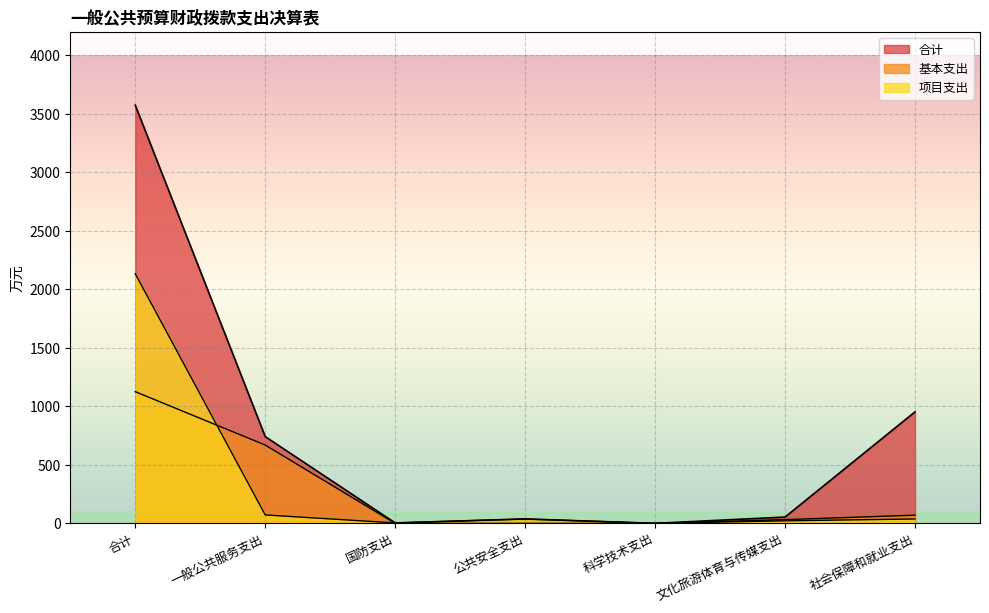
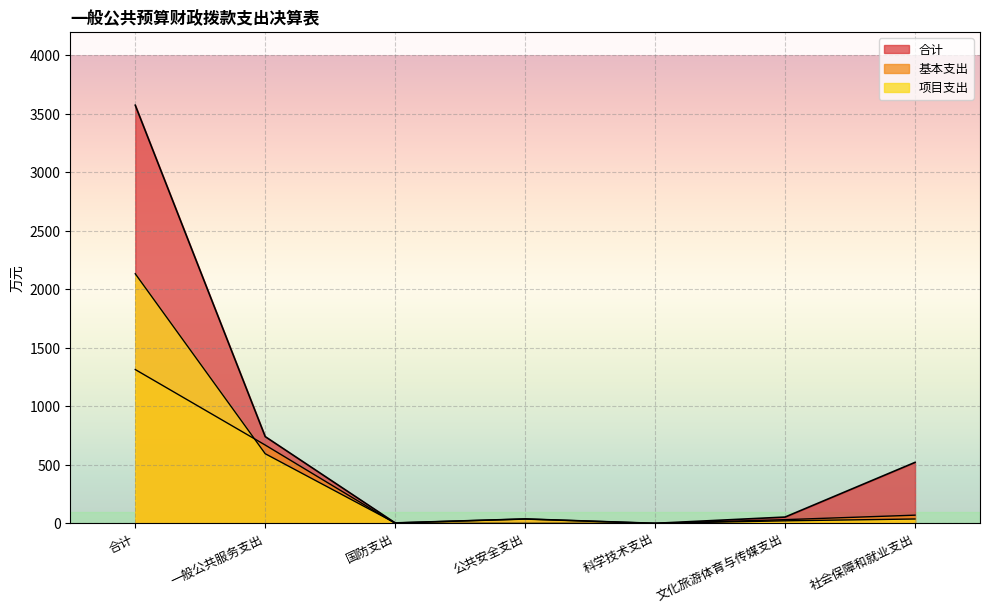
基本支出, 合计: 1130 -> 1320
项目支出, 一般公共服务支出: 70 -> 600
合计, 社会保障和就业支出: 950 -> 520
